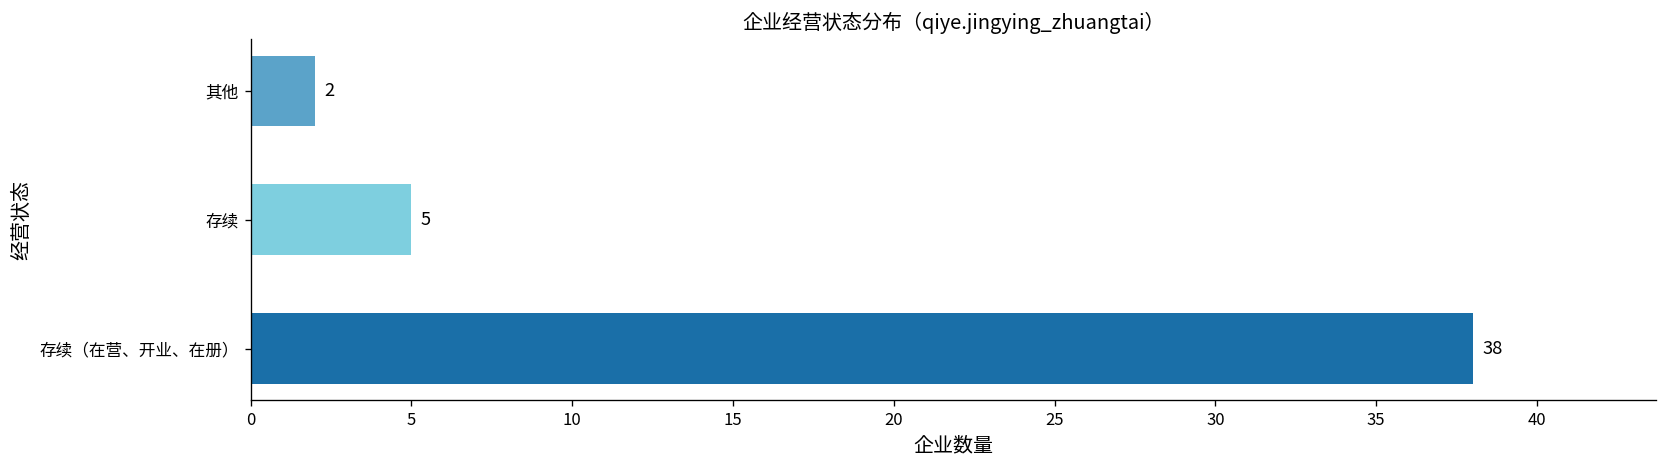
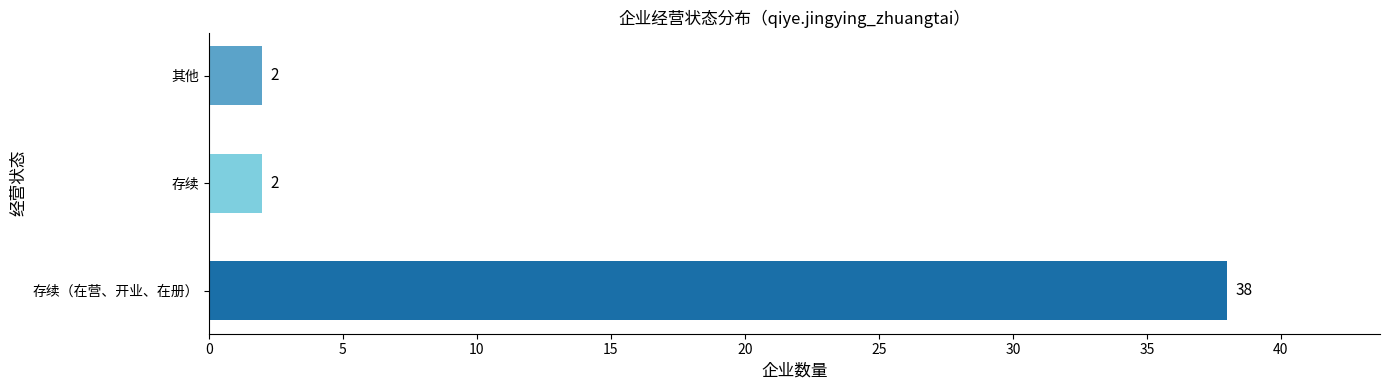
存续: 5 -> 2
